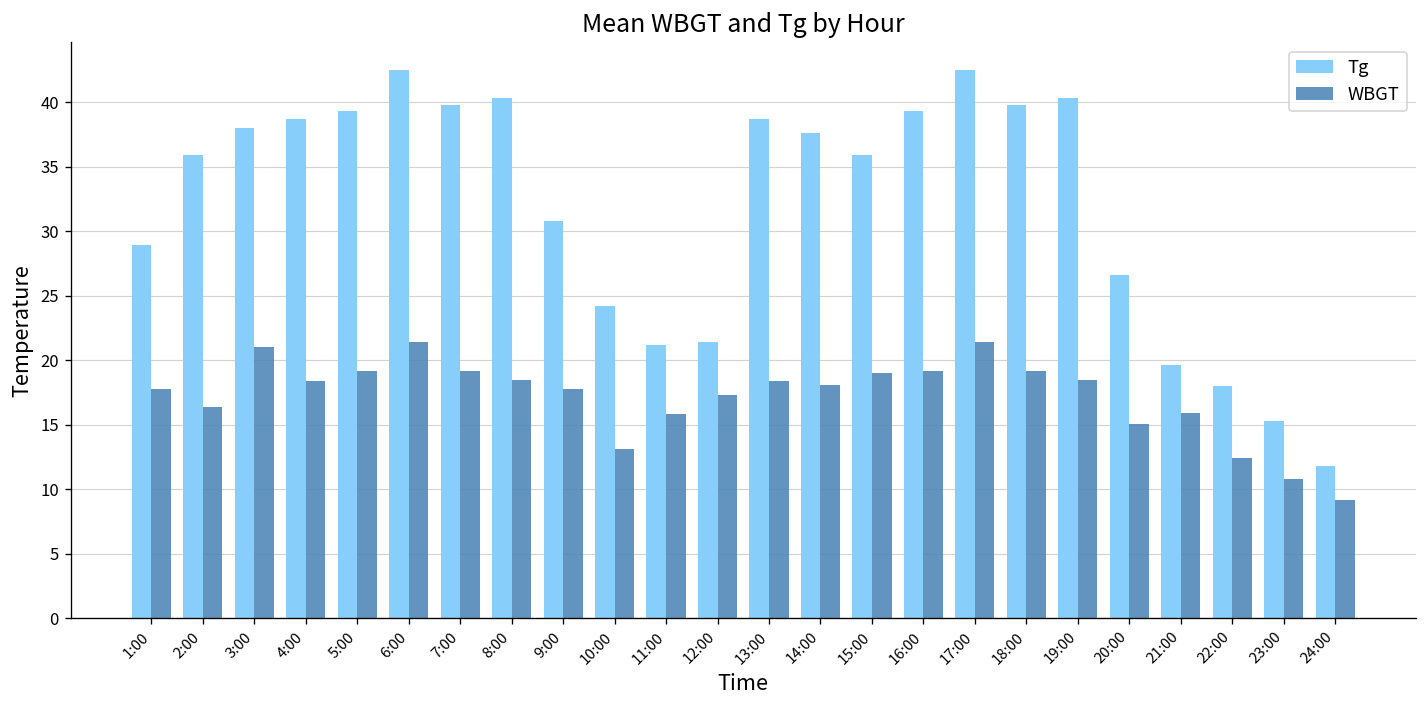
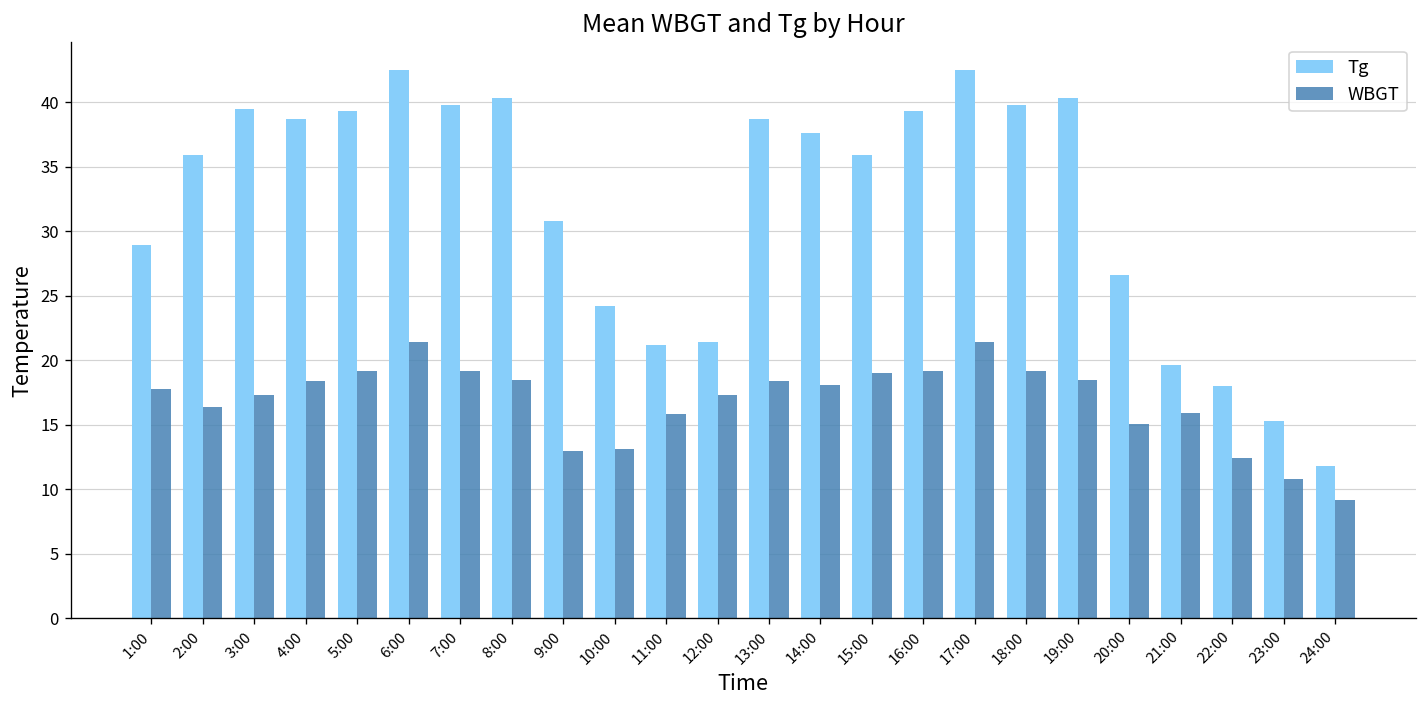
Tg, 3:00: 38.0 -> 39.5
WBGT, 3:00: 21.0 -> 17.3
WBGT, 9:00: 17.8 -> 13.0
